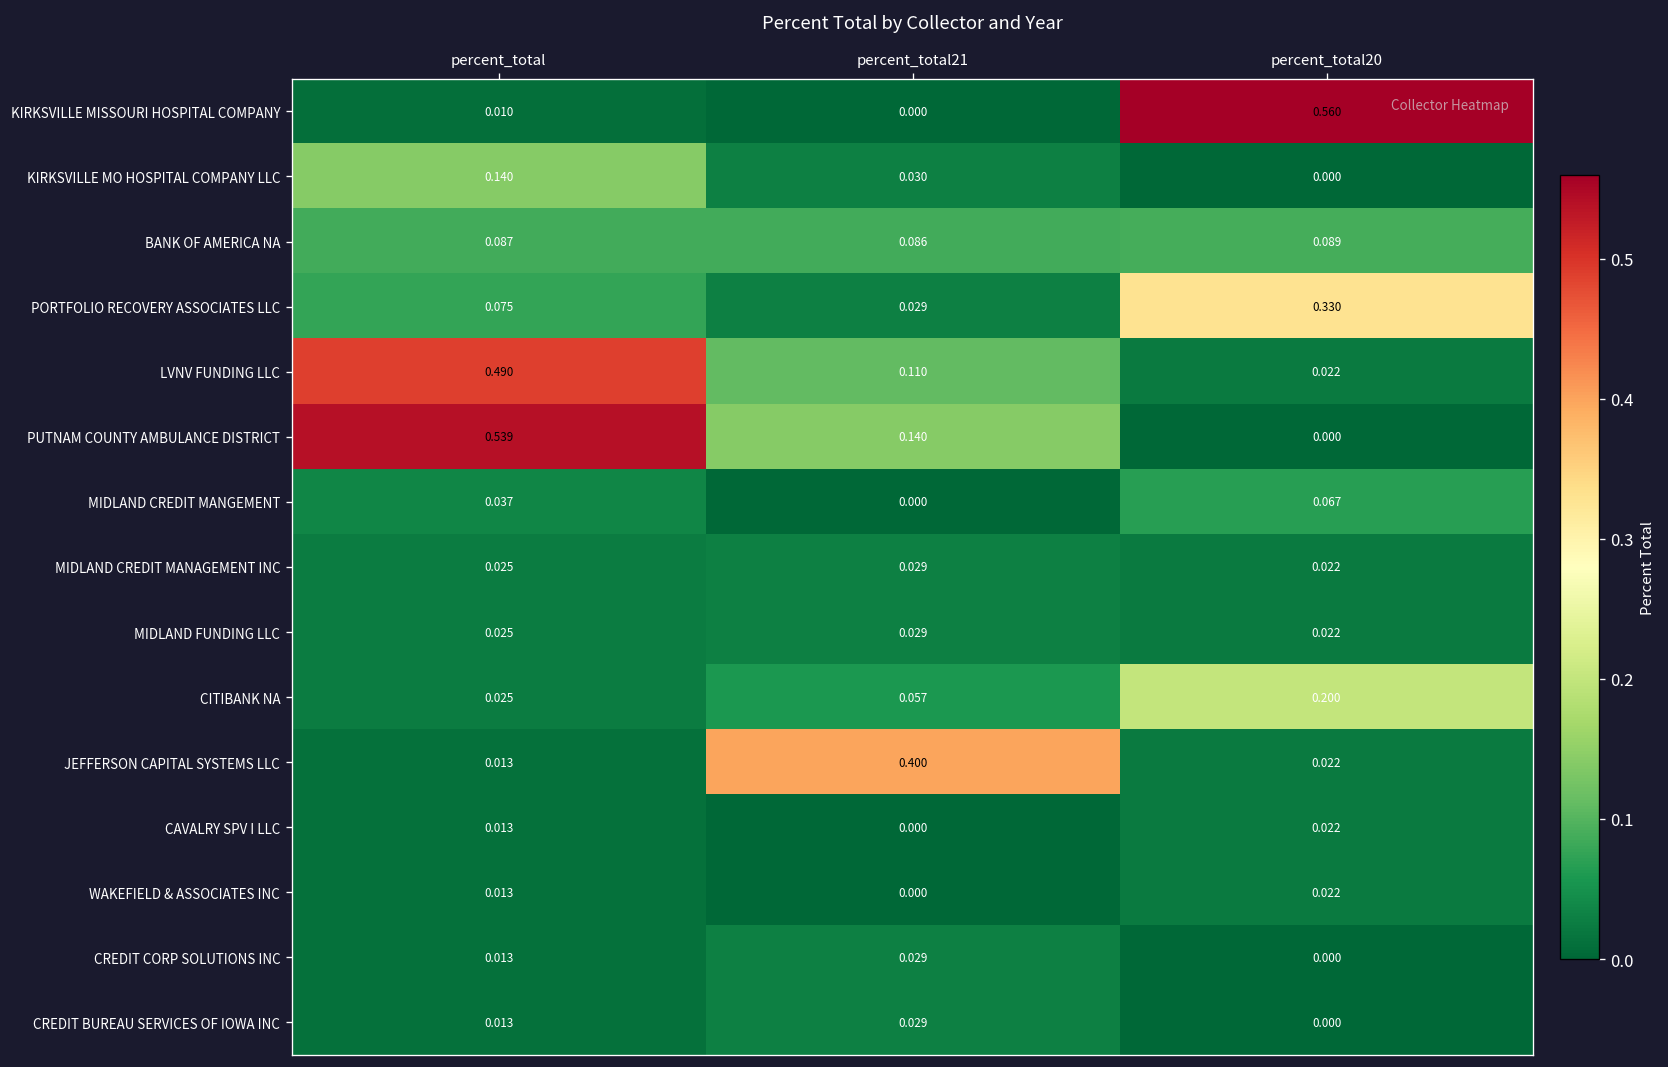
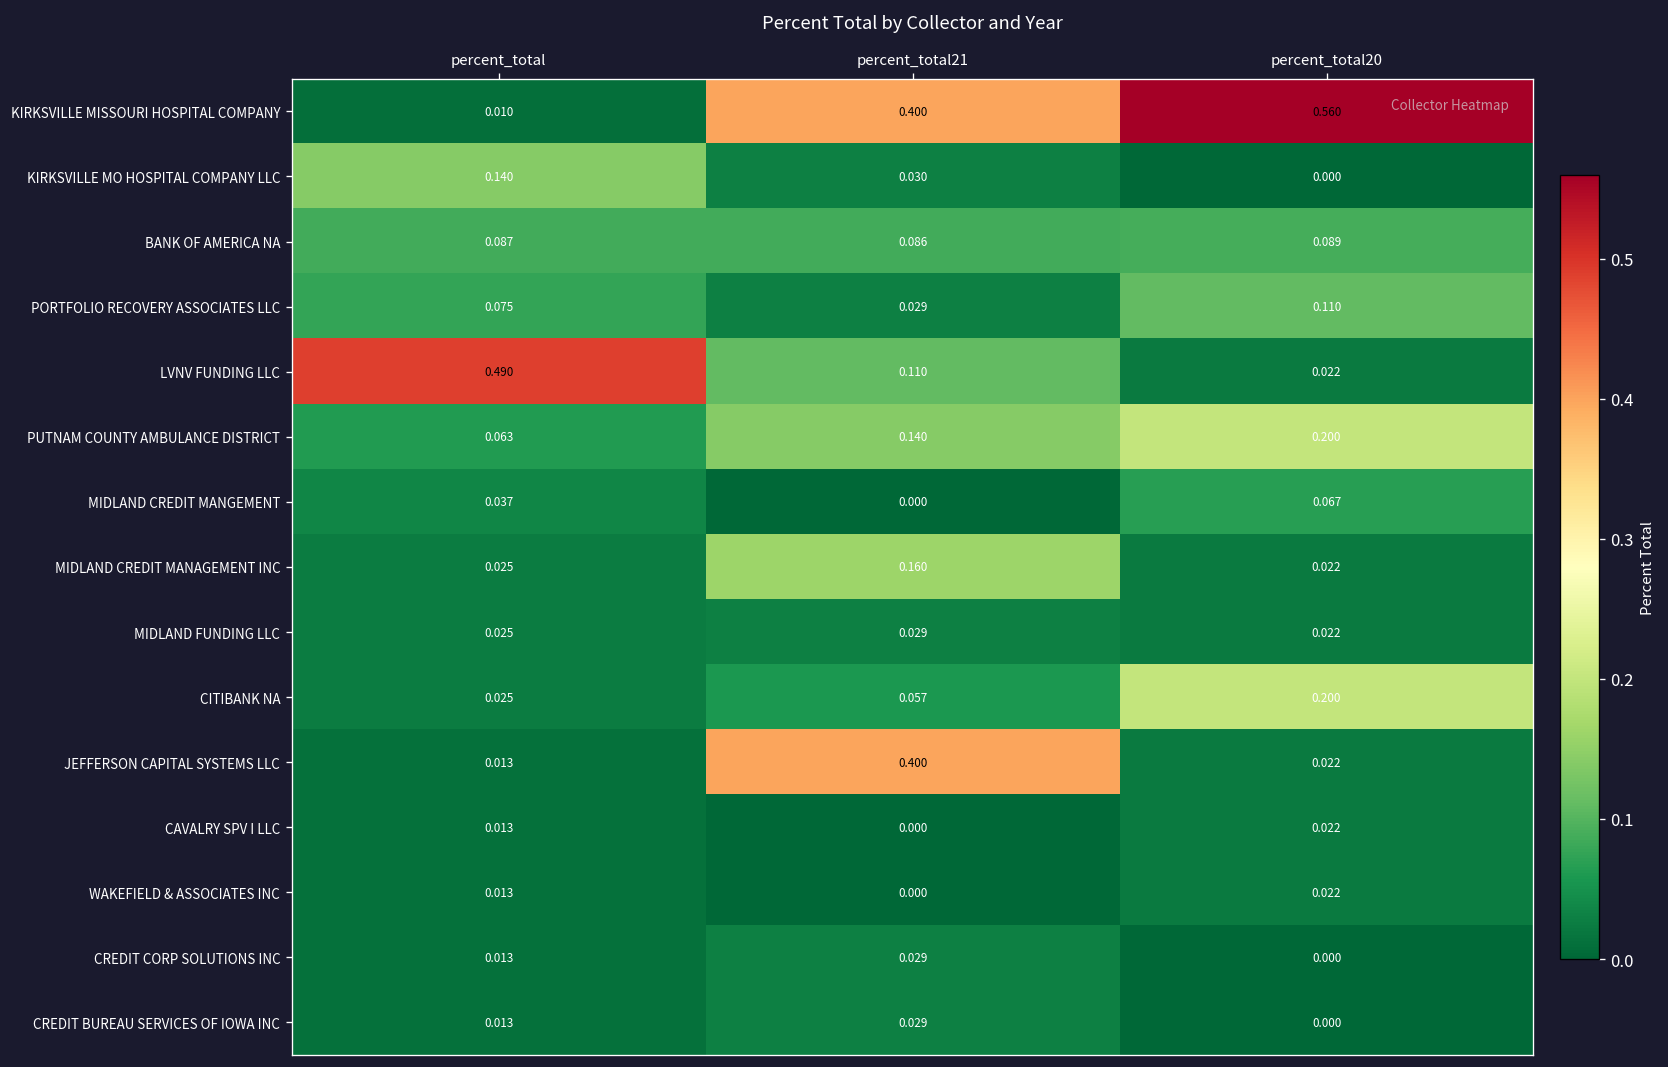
KIRKSVILLE MISSOURI HOSPITAL COMPANY, percent_total21: 0.000 -> 0.400
PORTFOLIO RECOVERY ASSOCIATES LLC, percent_total20: 0.330 -> 0.110
PUTNAM COUNTY AMBULANCE DISTRICT, percent_total: 0.539 -> 0.063
PUTNAM COUNTY AMBULANCE DISTRICT, percent_total20: 0.000 -> 0.200
MIDLAND CREDIT MANAGEMENT INC, percent_total21: 0.029 -> 0.160
